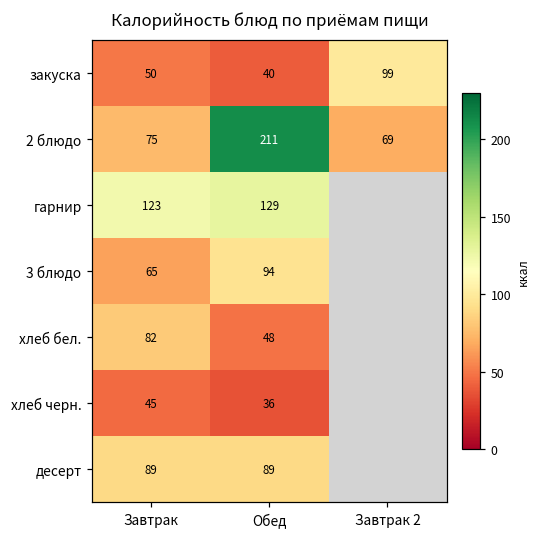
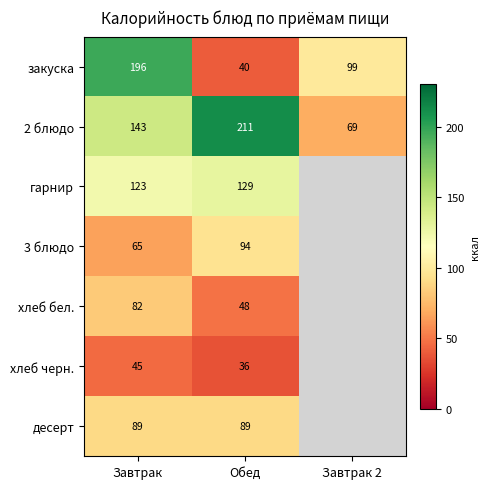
закуска, Завтрак: 50 -> 196
2 блюдо, Завтрак: 75 -> 143
